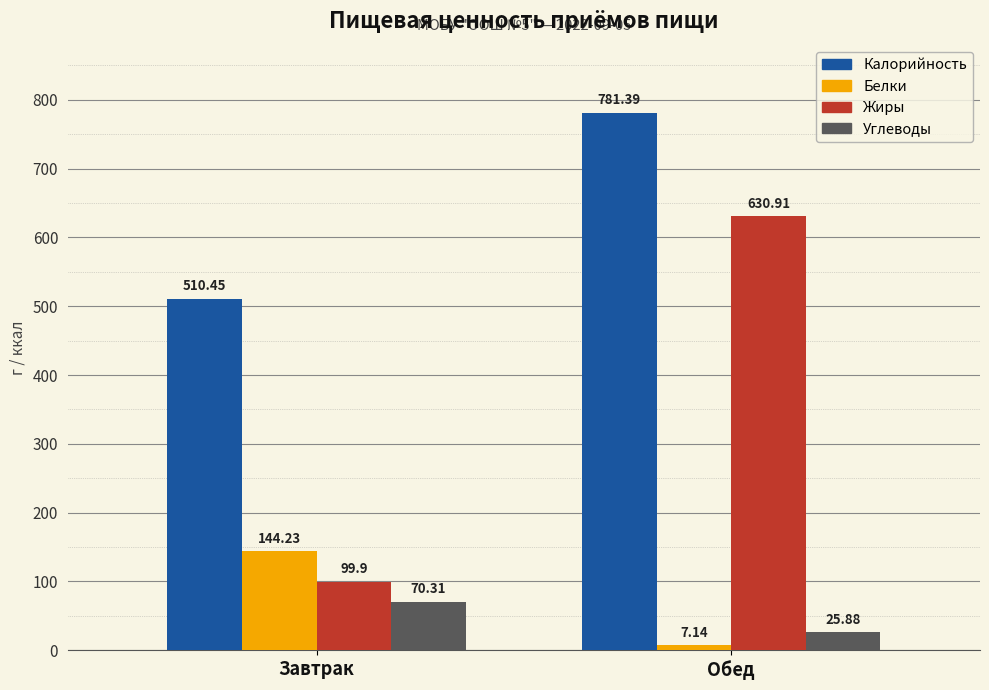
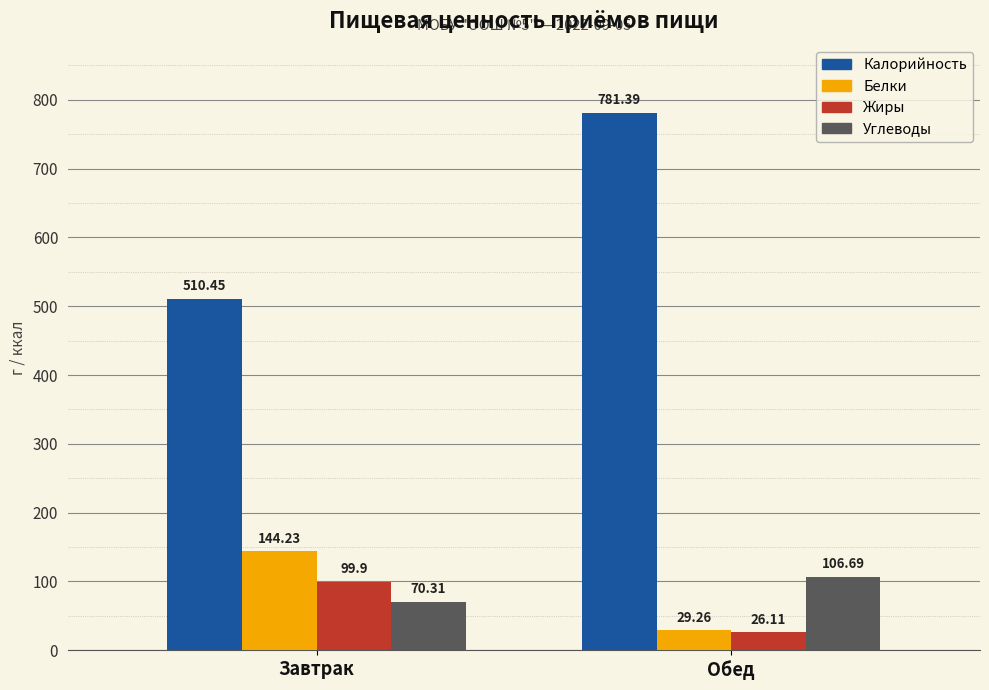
Белки, Обед: 7.14 -> 29.26
Жиры, Обед: 630.91 -> 26.11
Углеводы, Обед: 25.88 -> 106.69
